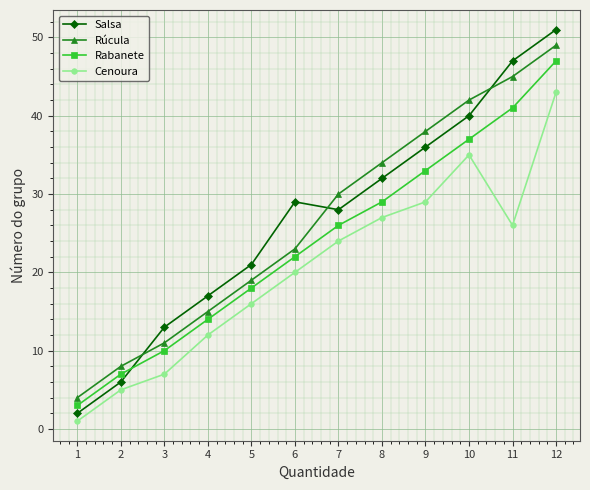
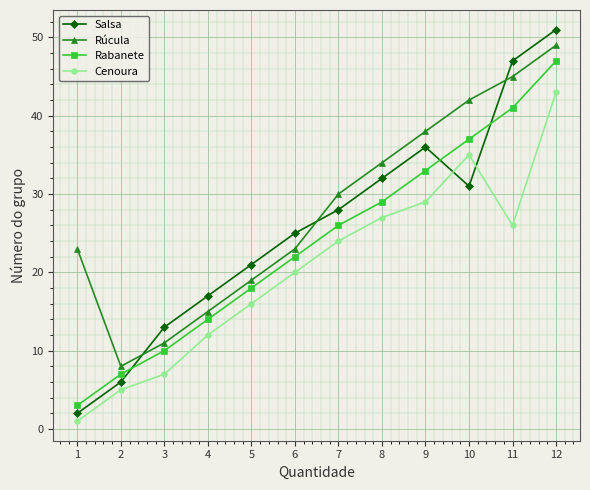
Rúcula, 1: 4 -> 23
Salsa, 6: 29 -> 25
Salsa, 10: 40 -> 31
